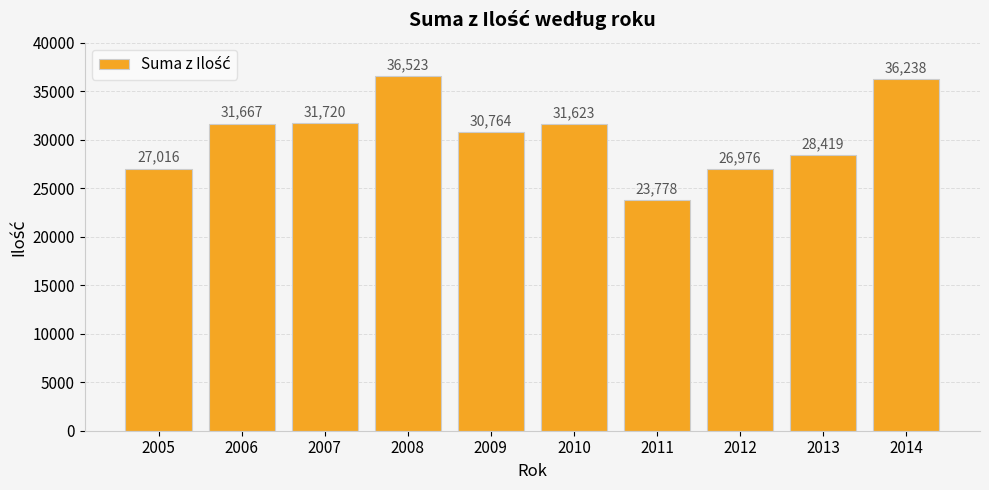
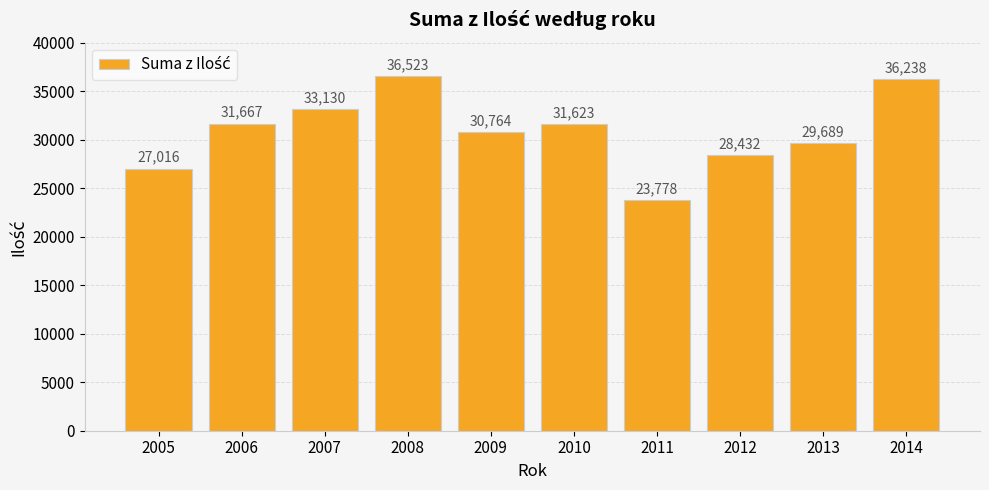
2007: 31,720 -> 33,130
2012: 26,976 -> 28,432
2013: 28,419 -> 29,689
